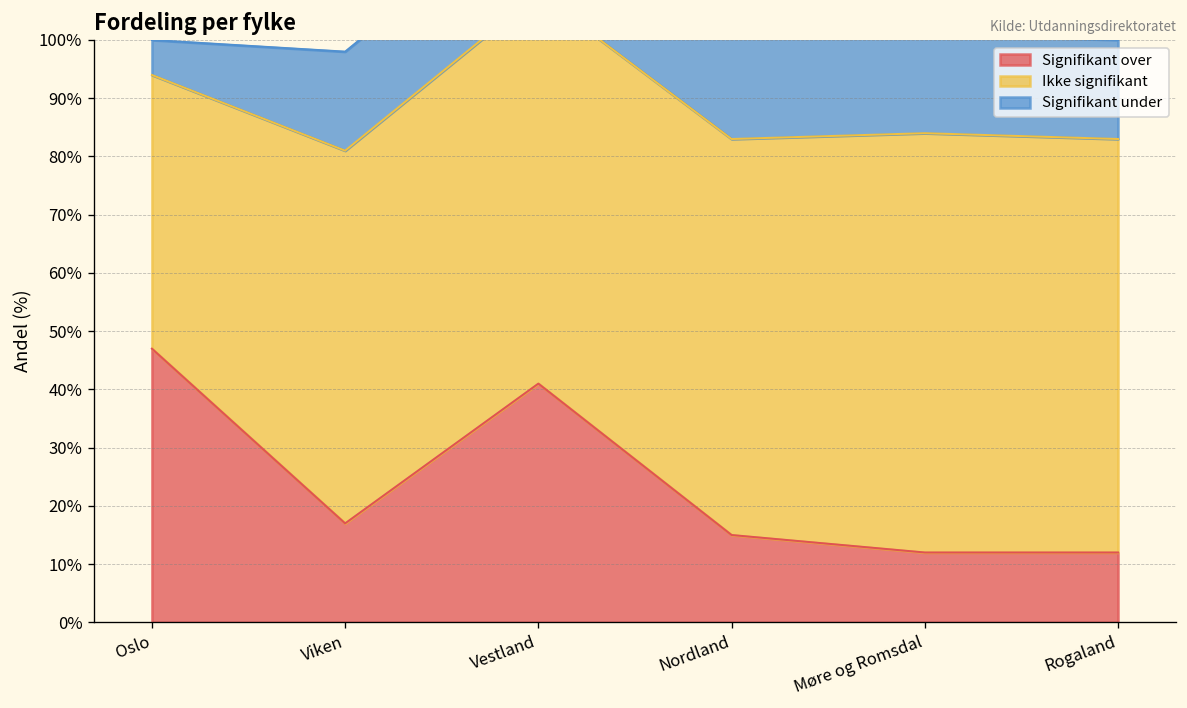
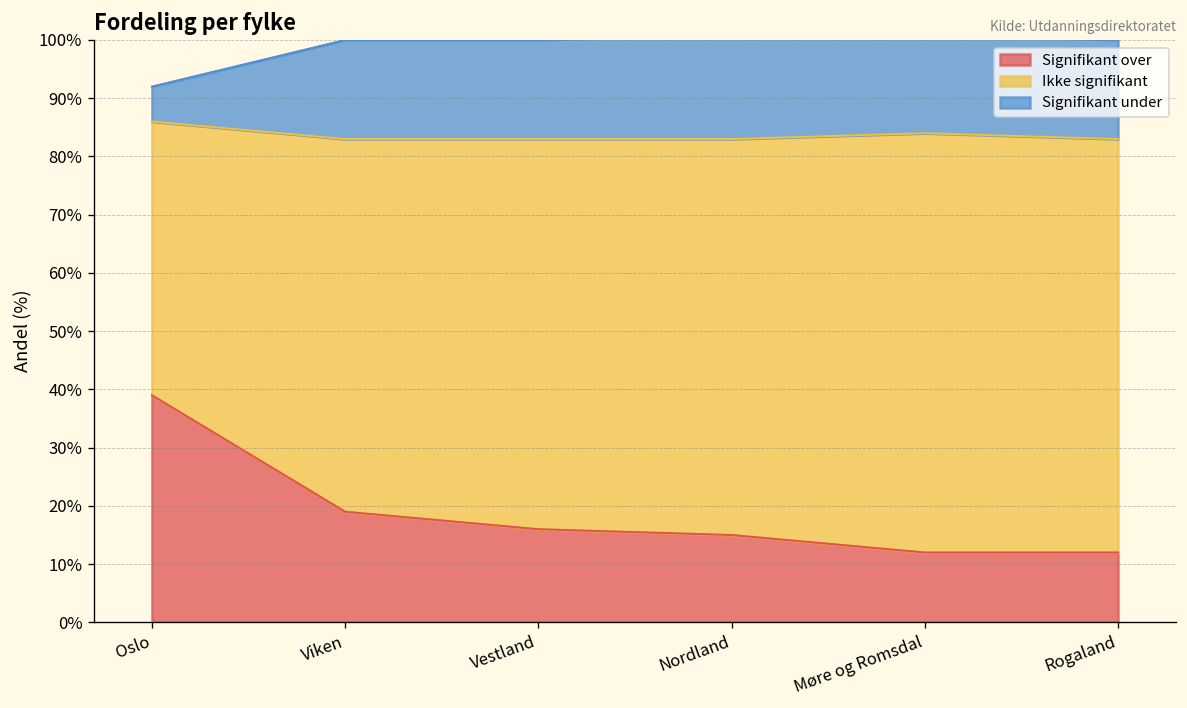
Signifikant over, Oslo: 47% -> 39%
Signifikant over, Viken: 17% -> 19%
Signifikant over, Vestland: 41% -> 16%
